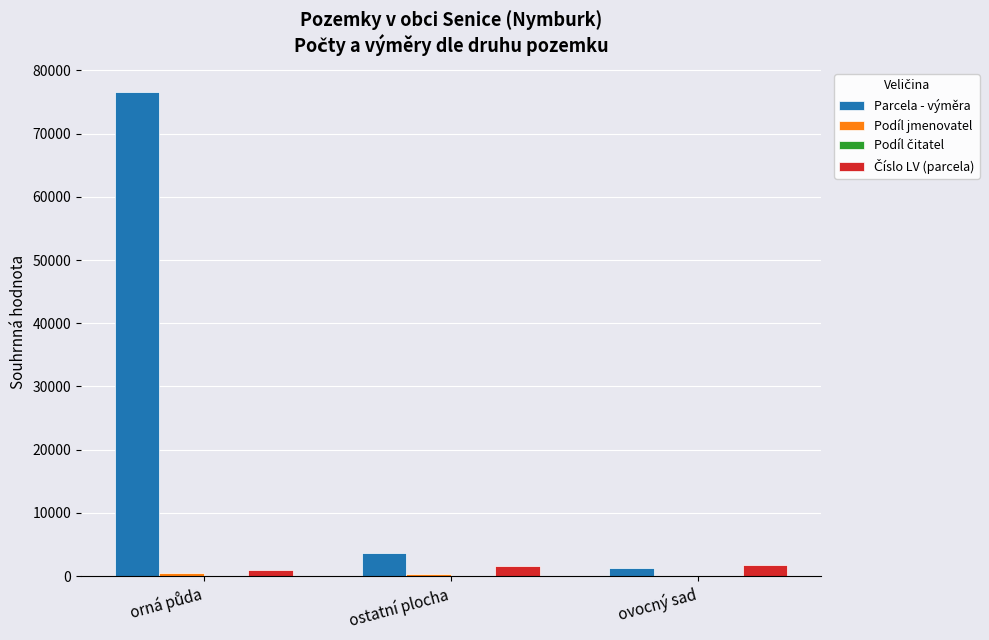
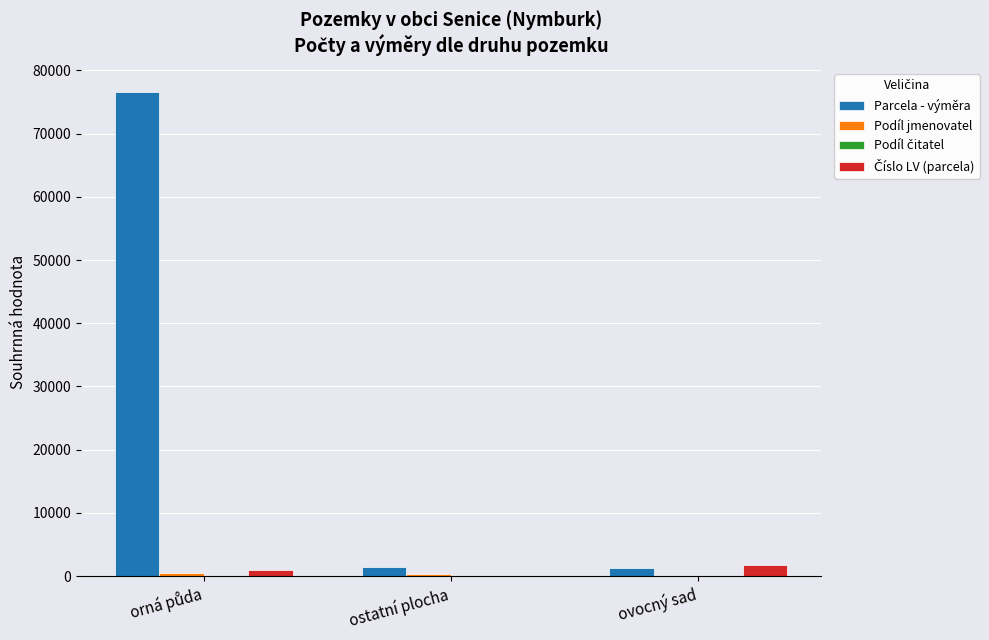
Parcela - výměra, ostatní plocha: 4000 -> 1000
Číslo LV (parcela), ostatní plocha: 2000 -> 0
